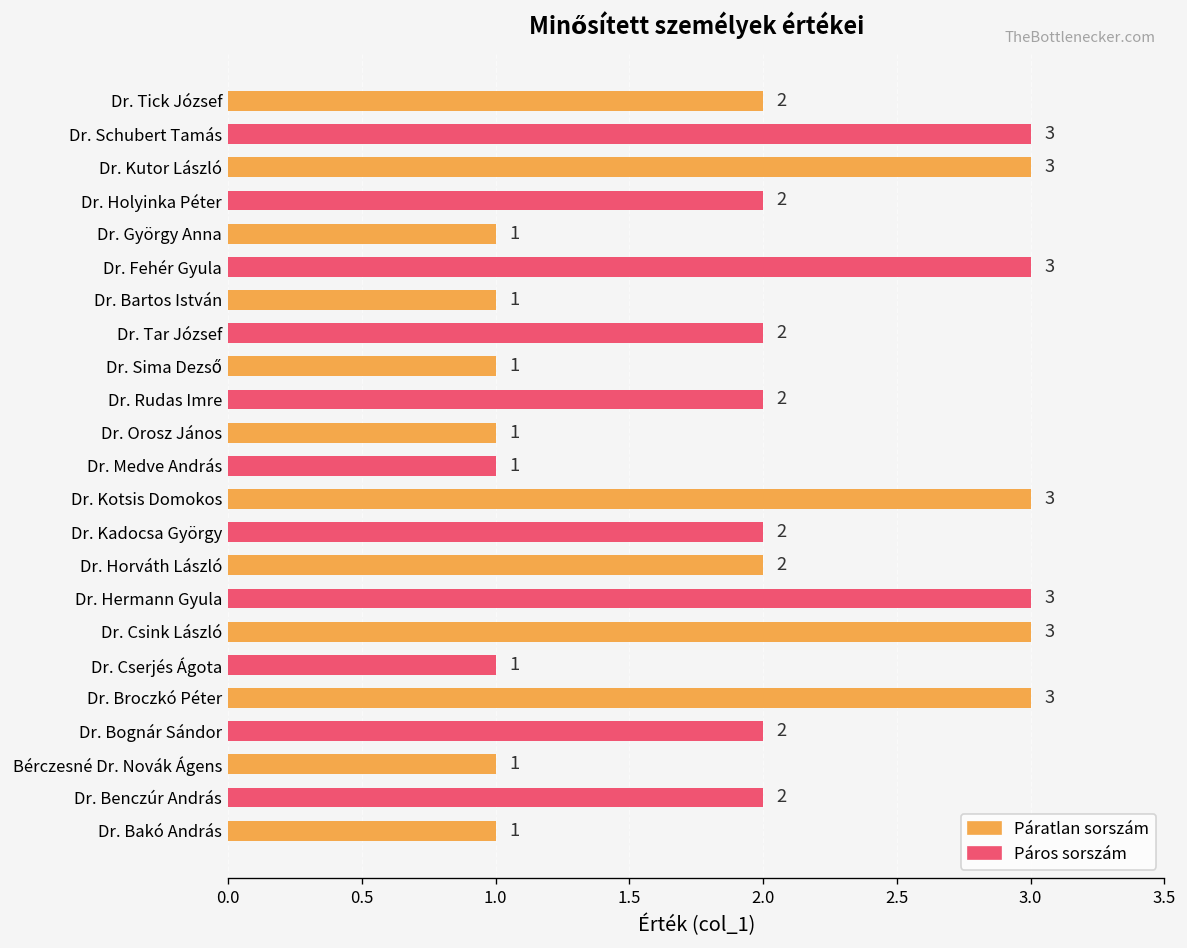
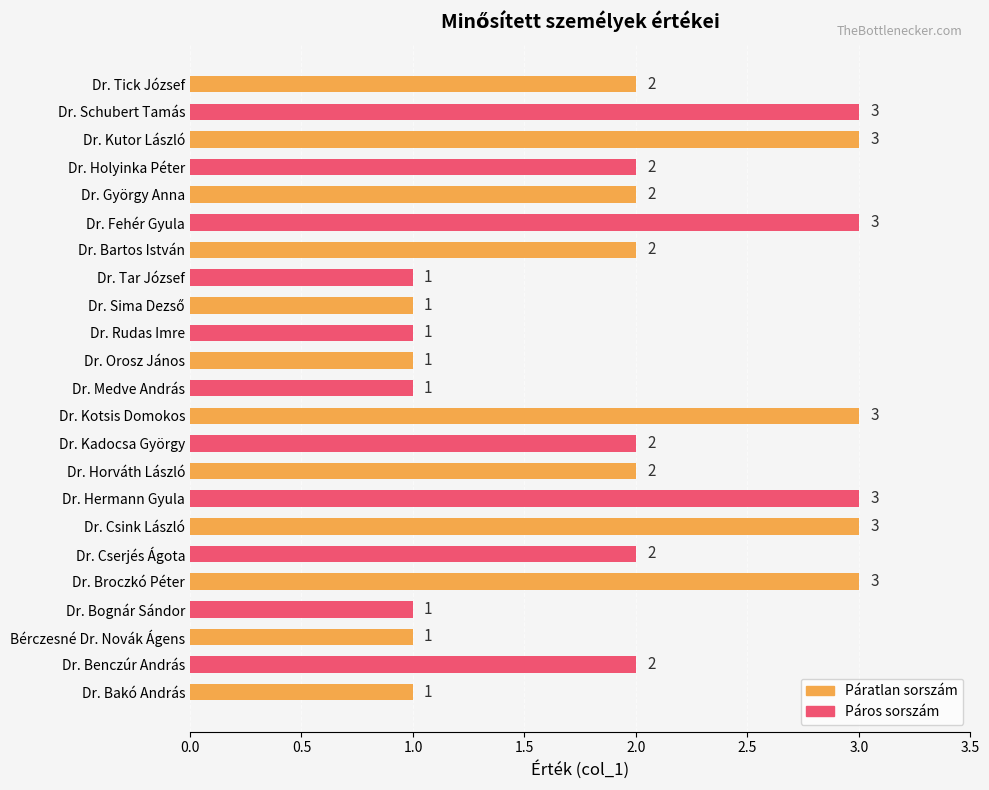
Dr. György Anna: 1 -> 2
Dr. Bartos István: 1 -> 2
Dr. Tar József: 2 -> 1
Dr. Rudas Imre: 2 -> 1
Dr. Cserjés Ágota: 1 -> 2
Dr. Bognár Sándor: 2 -> 1
